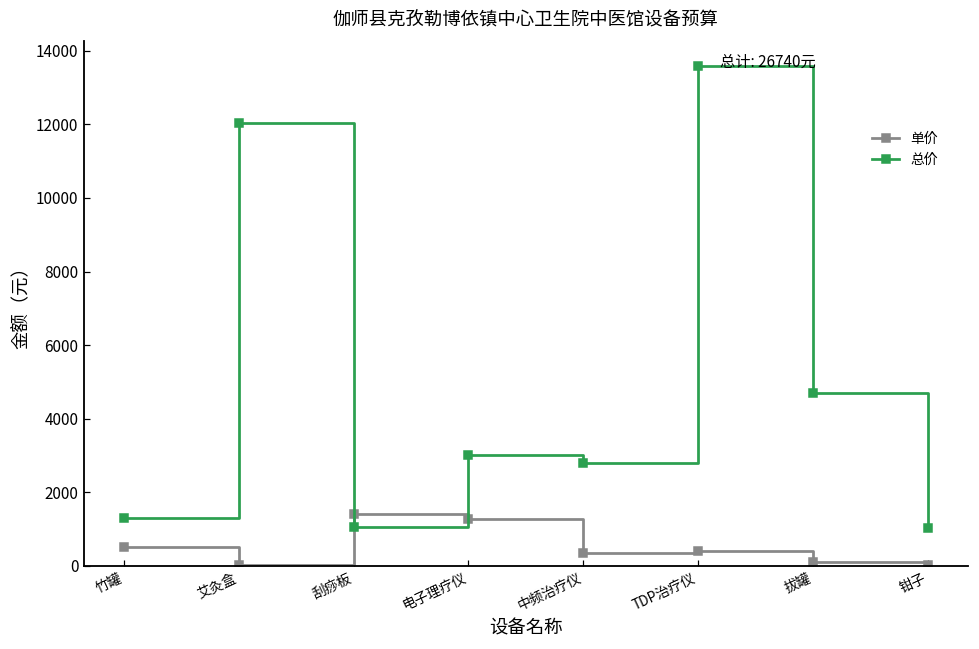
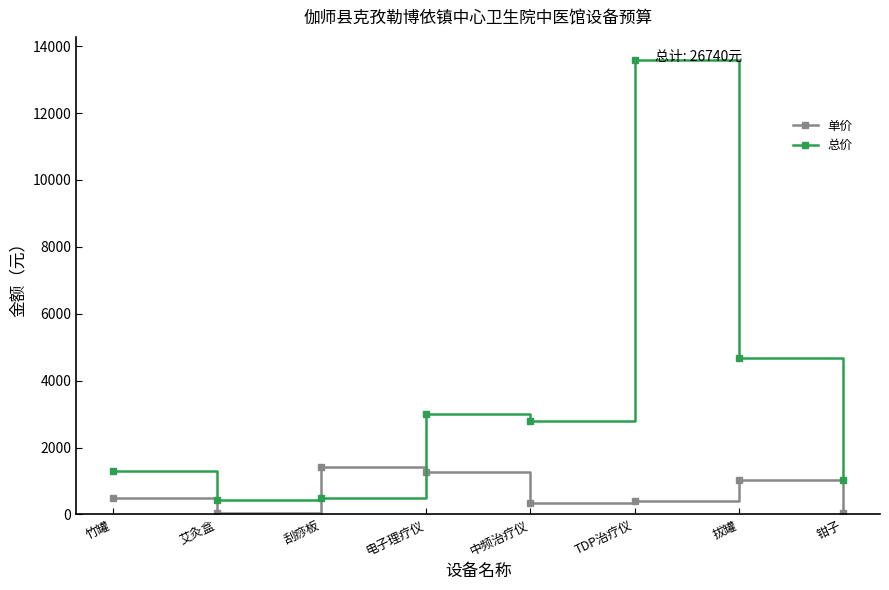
总价, 艾灸盒: 12000 -> 400
总价, 刮痧板: 1100 -> 500
单价, 拔罐: 100 -> 1000
